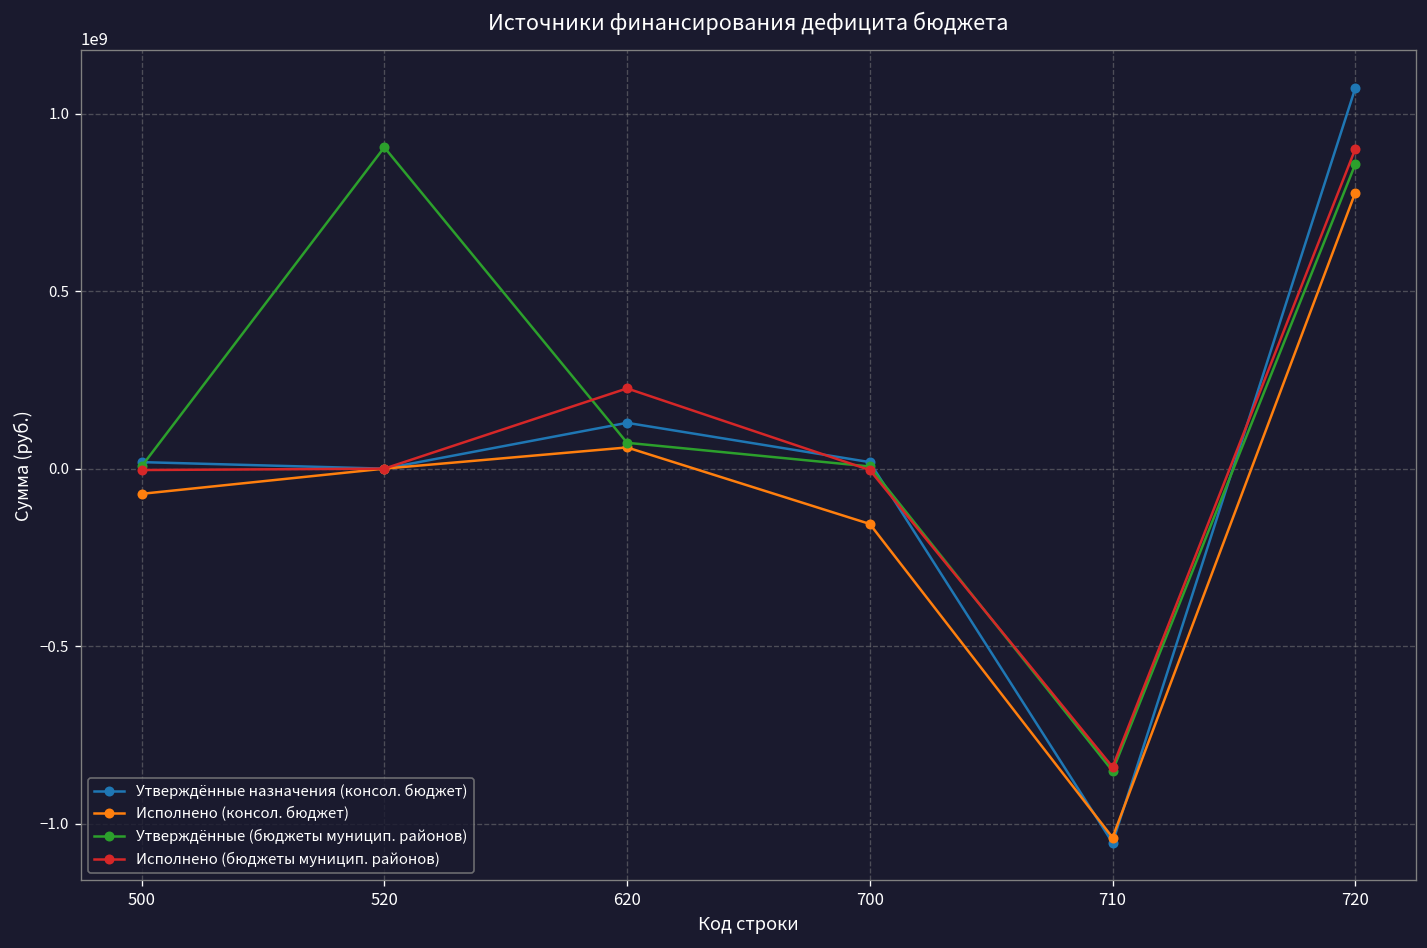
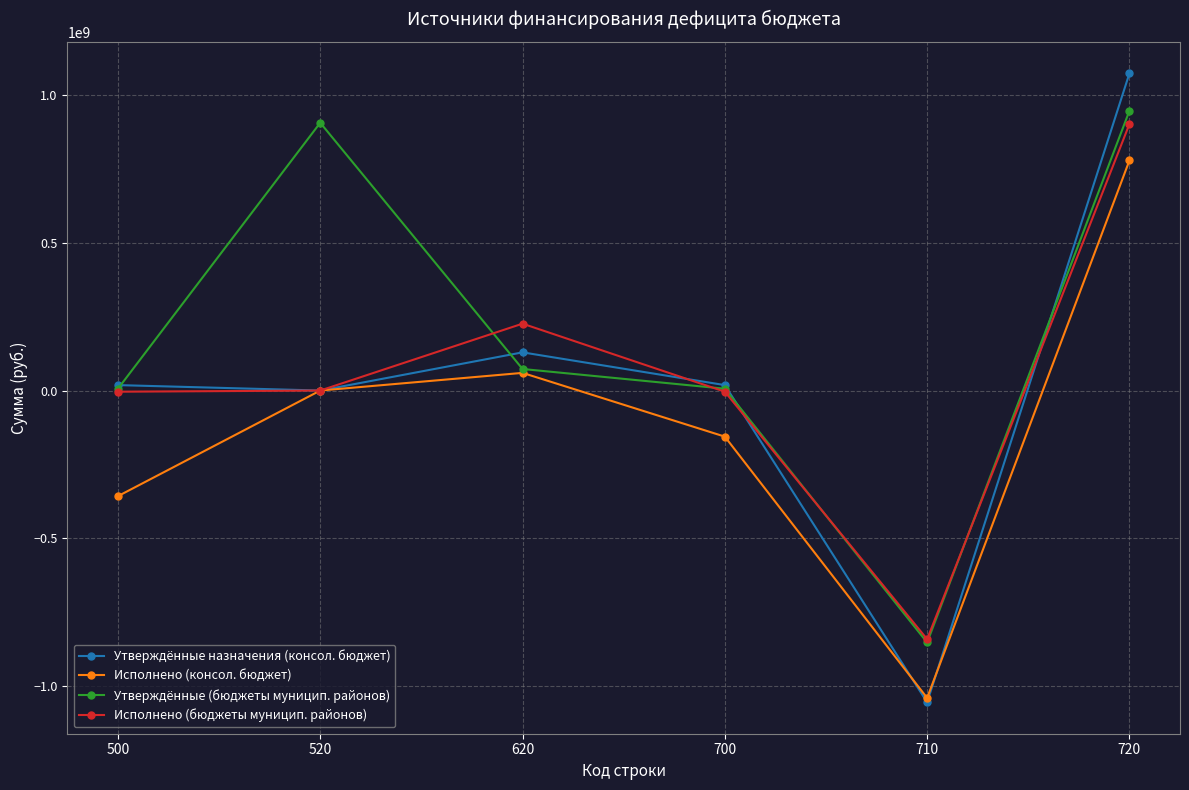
Исполнено (консол. бюджет), 500: -70000000 -> -360000000
Утверждённые (бюджеты муницип. районов), 720: 860000000 -> 950000000
